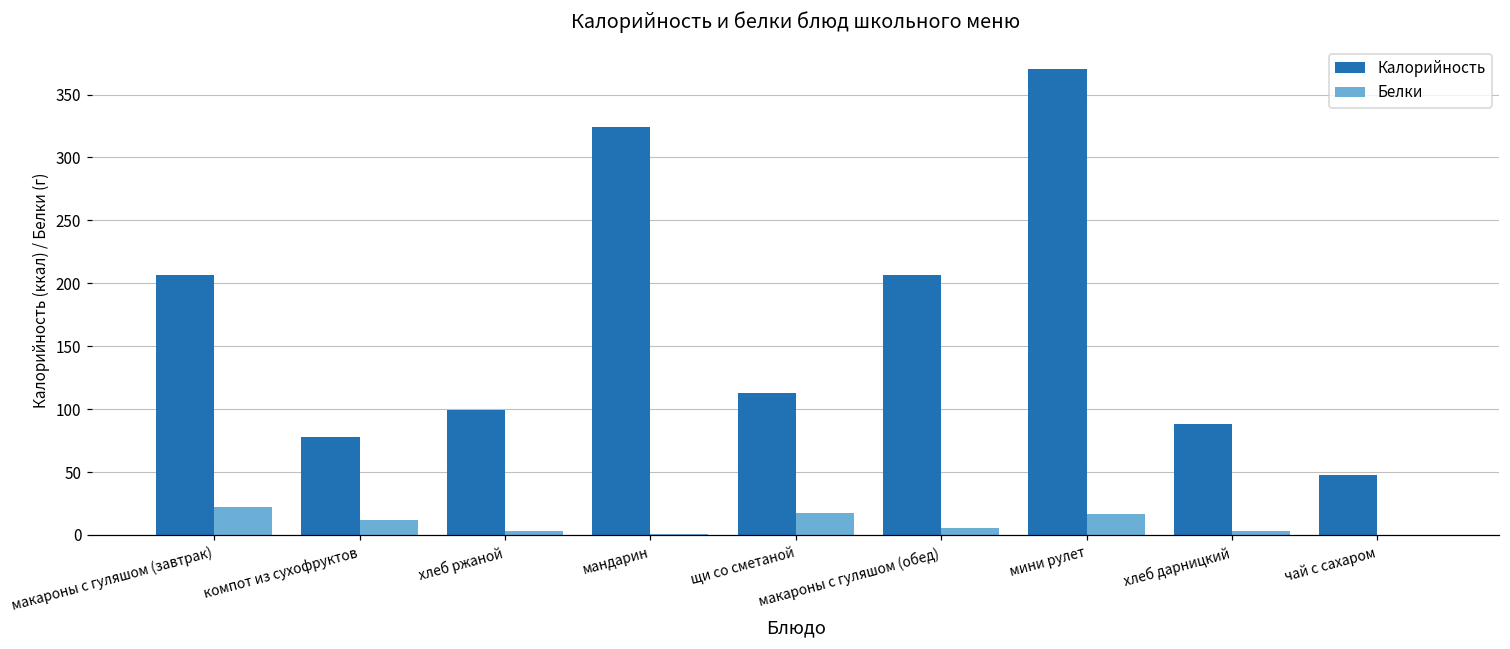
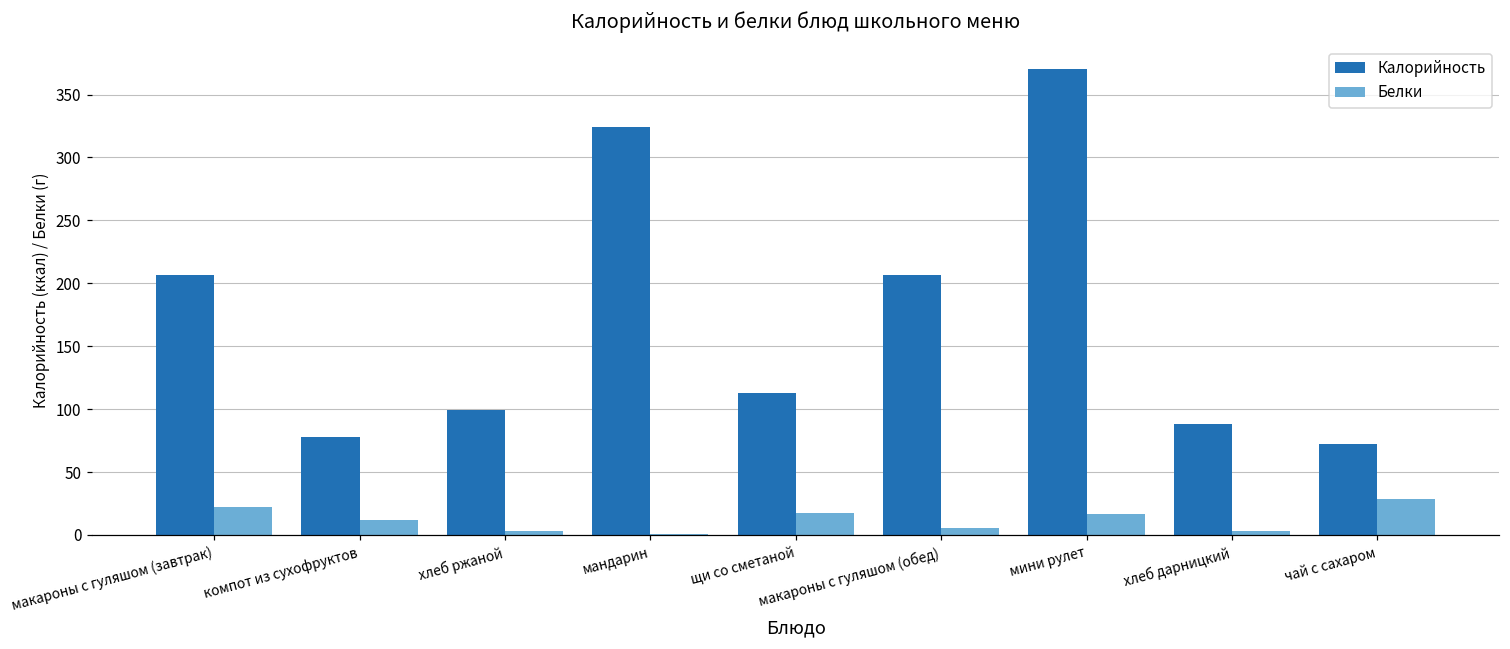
Калорийность, чай с сахаром: 48 -> 73
Белки, чай с сахаром: 0 -> 28
